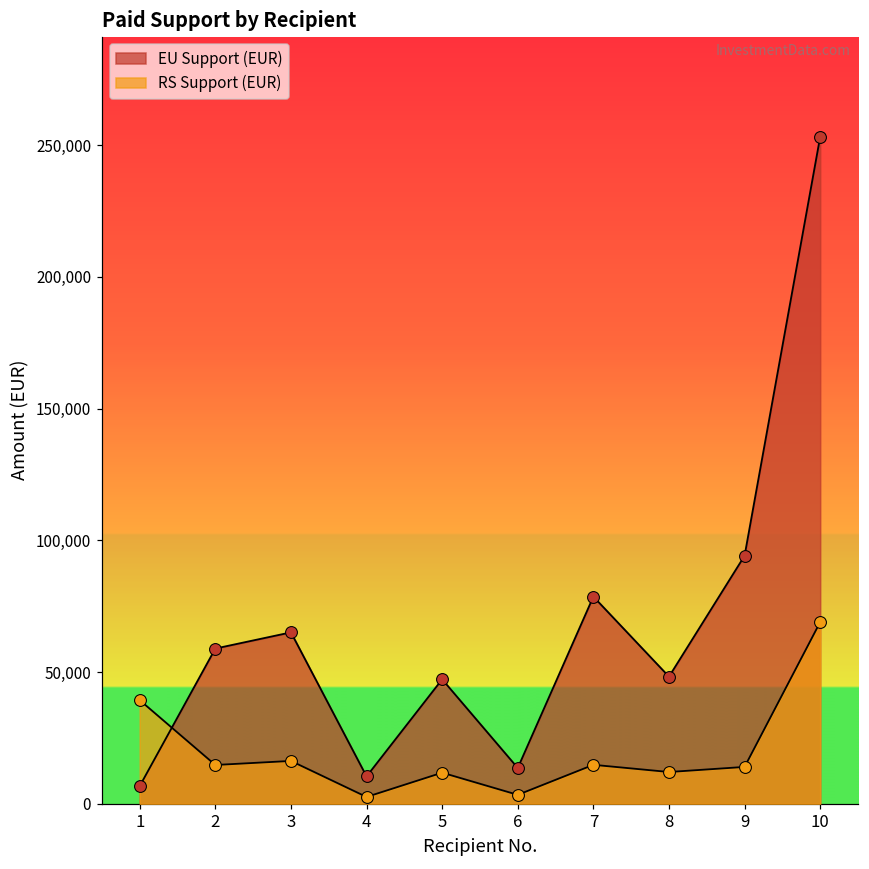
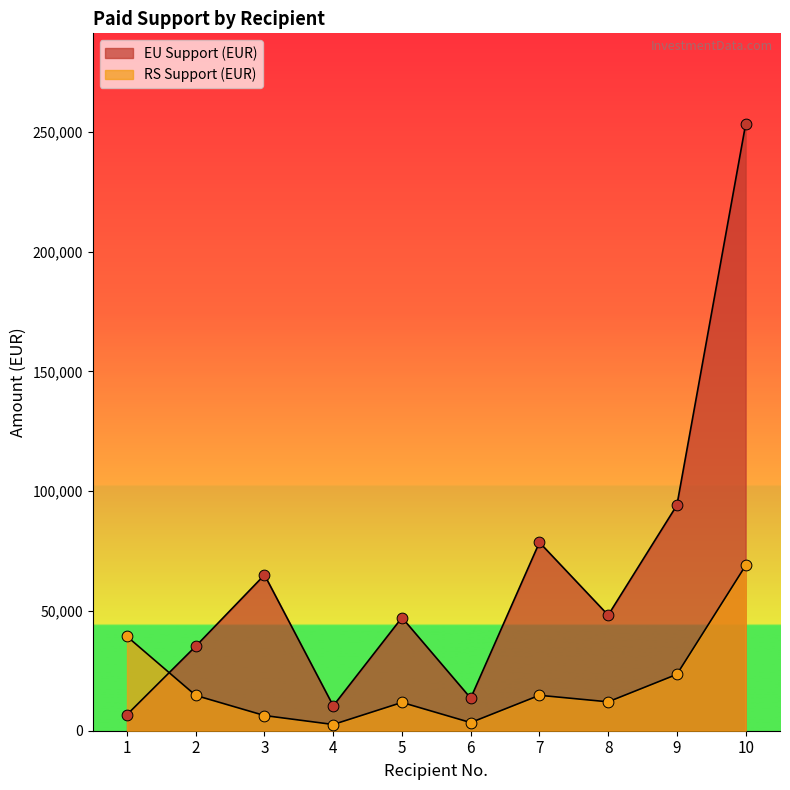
EU Support (EUR), 2: 59,000 -> 35,000
RS Support (EUR), 3: 16,000 -> 6,000
RS Support (EUR), 9: 14,000 -> 24,000
